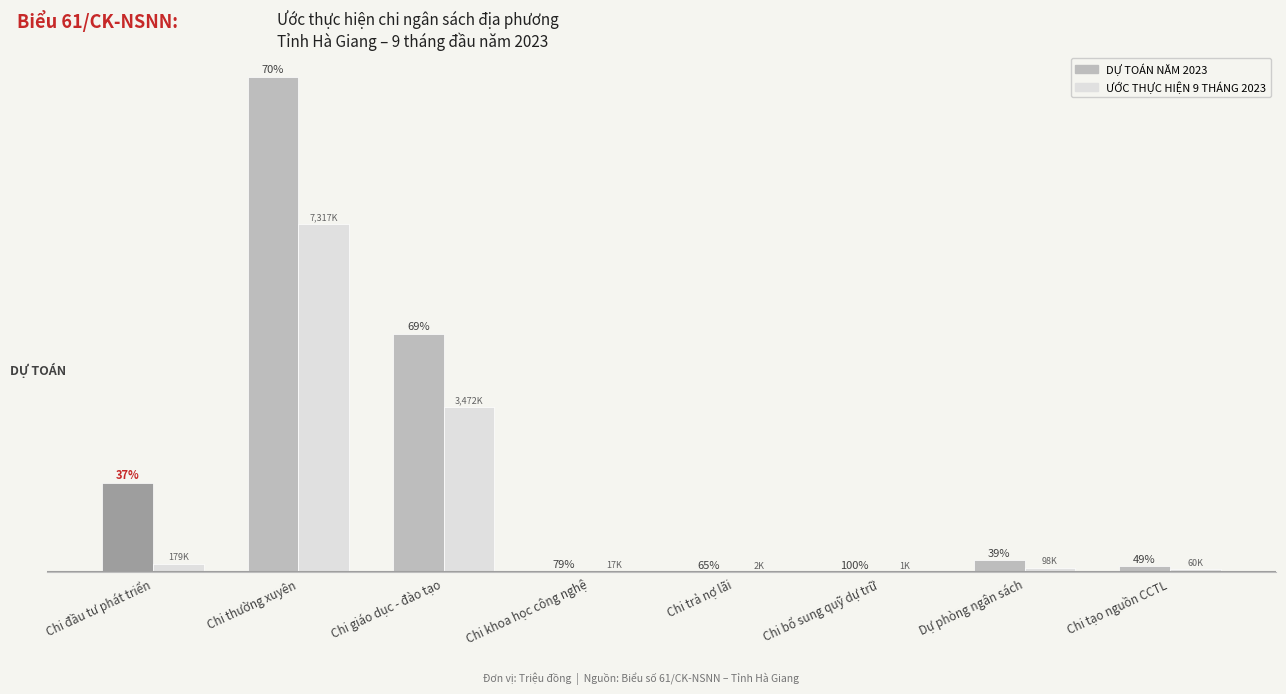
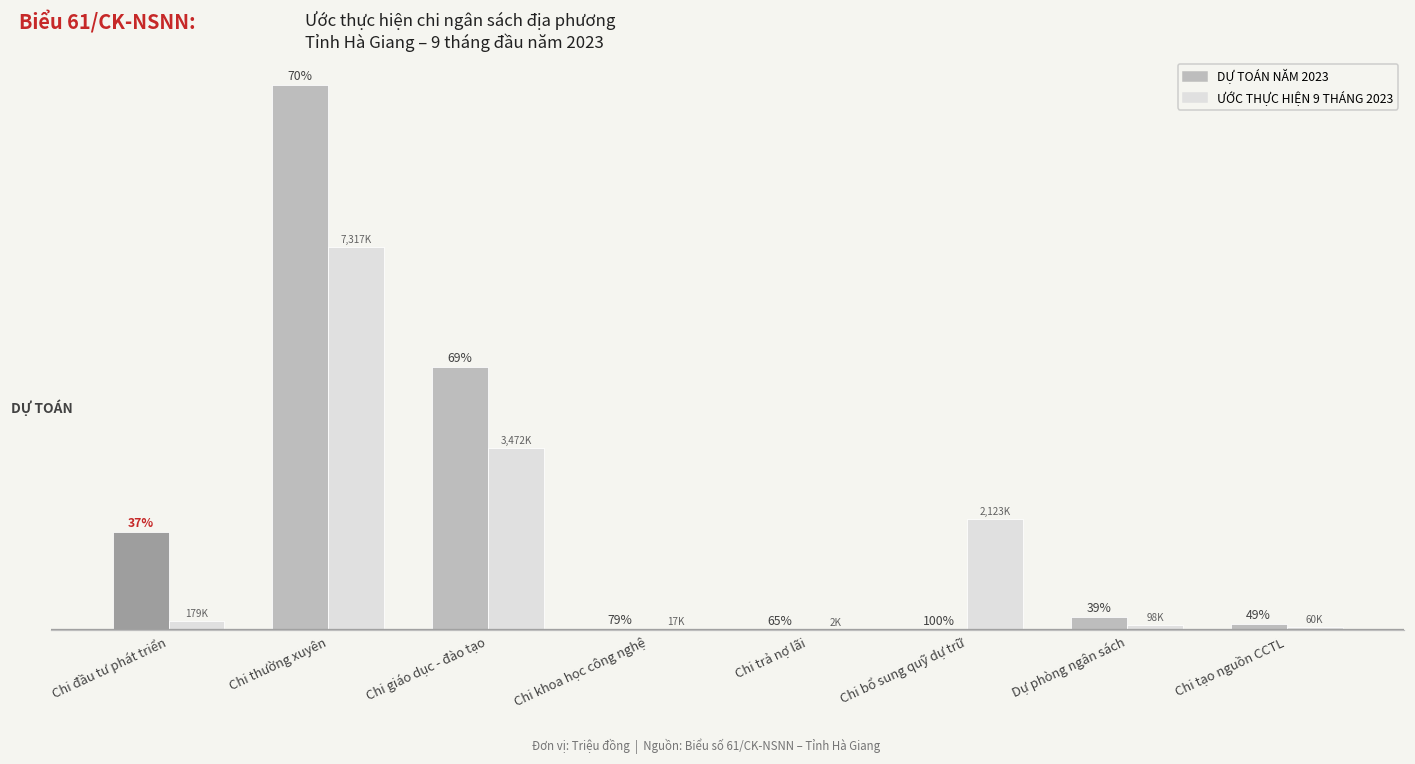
ƯỚC THỰC HIỆN 9 THÁNG 2023, Chi bổ sung quỹ dự trữ: 1K -> 2,123K
